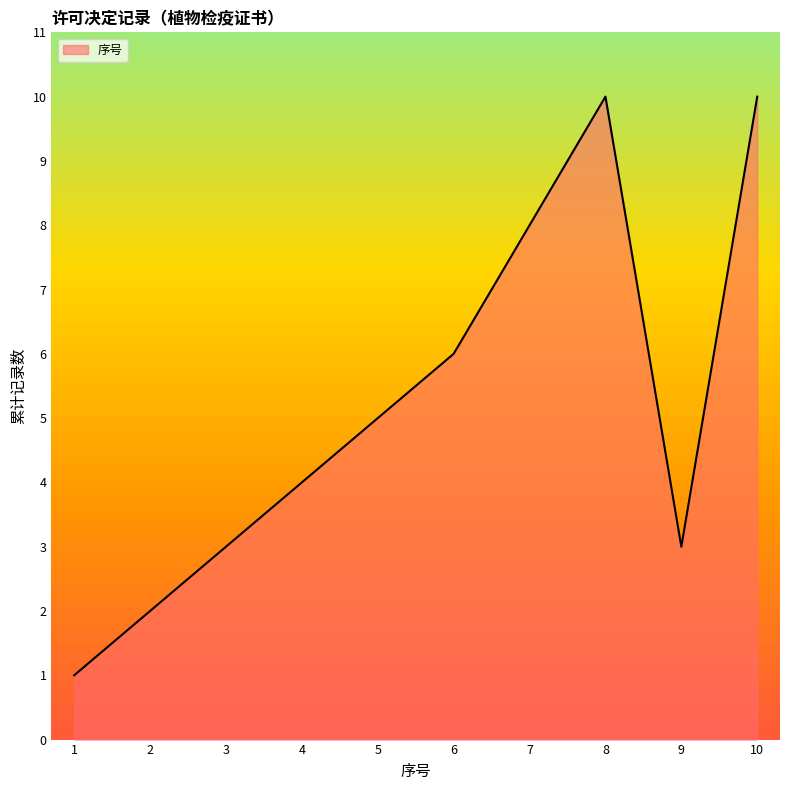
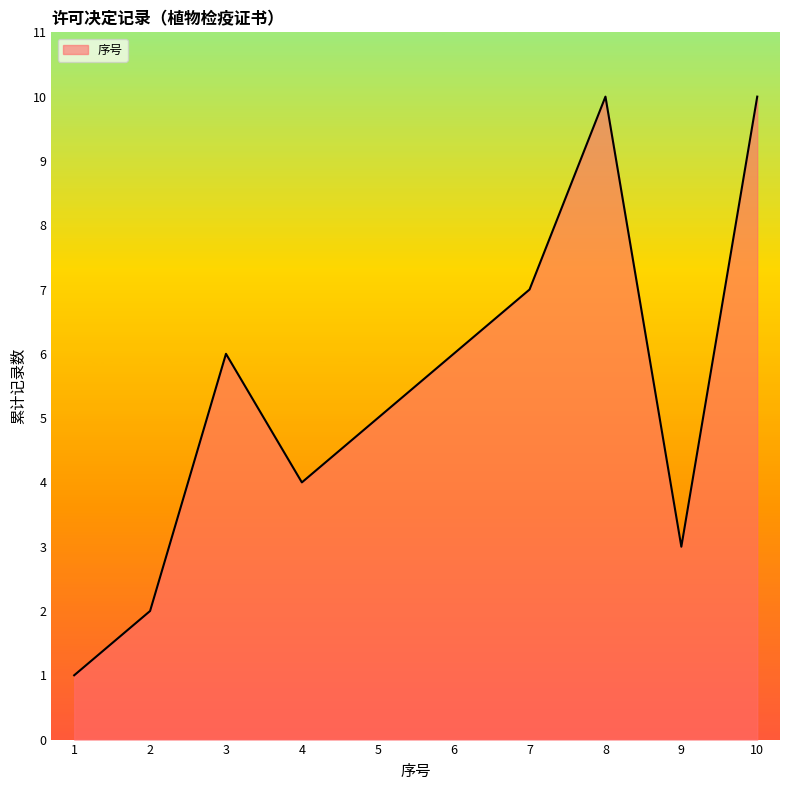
3: 3 -> 6
7: 8 -> 7
